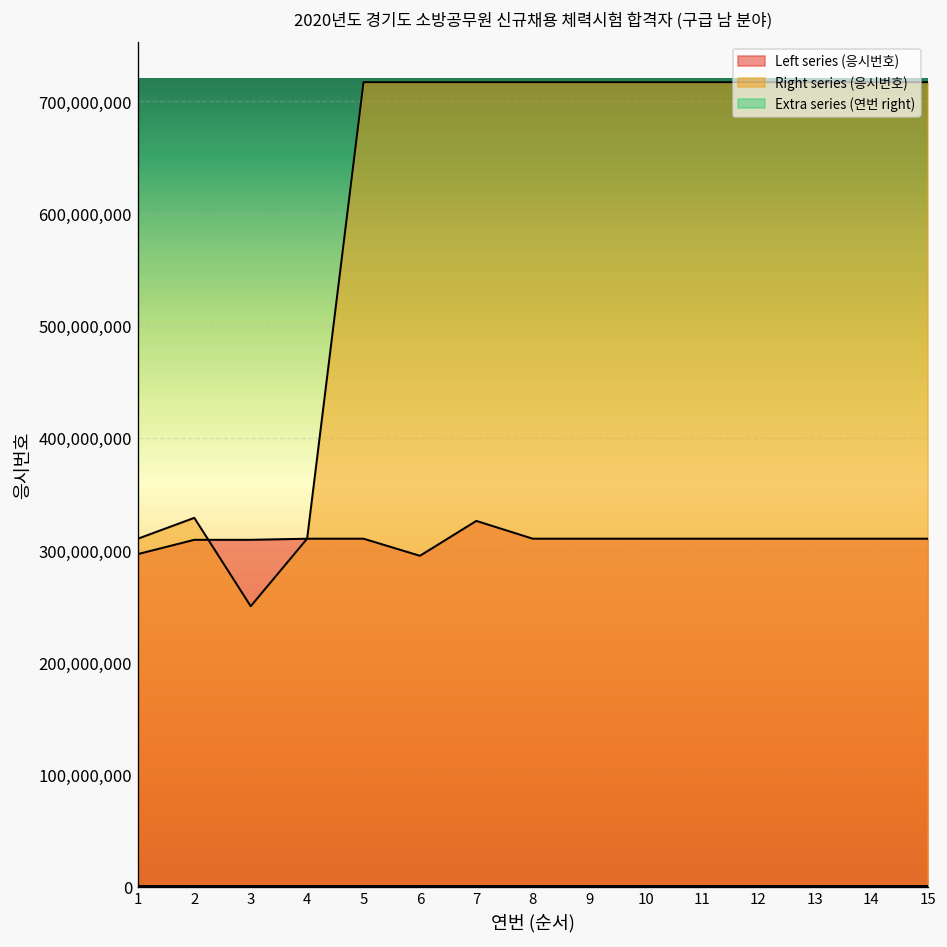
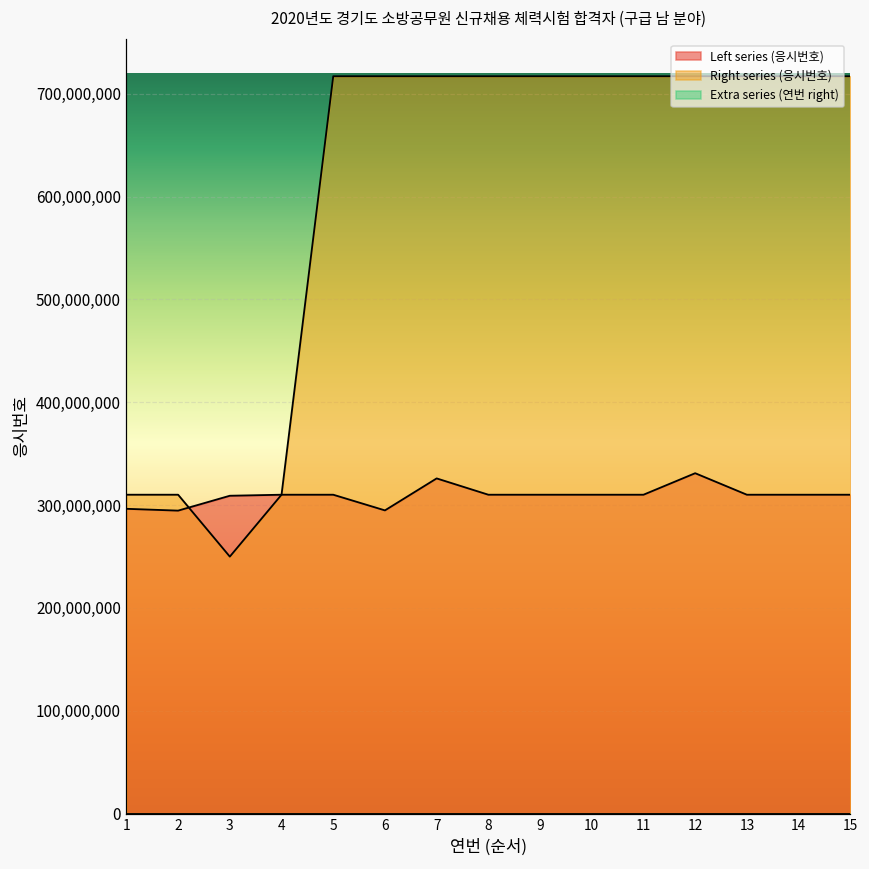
Left series (응시번호), 2: 310,000,000 -> 290,000,000
Right series (응시번호), 2: 330,000,000 -> 310,000,000
Left series (응시번호), 12: 310,000,000 -> 330,000,000
